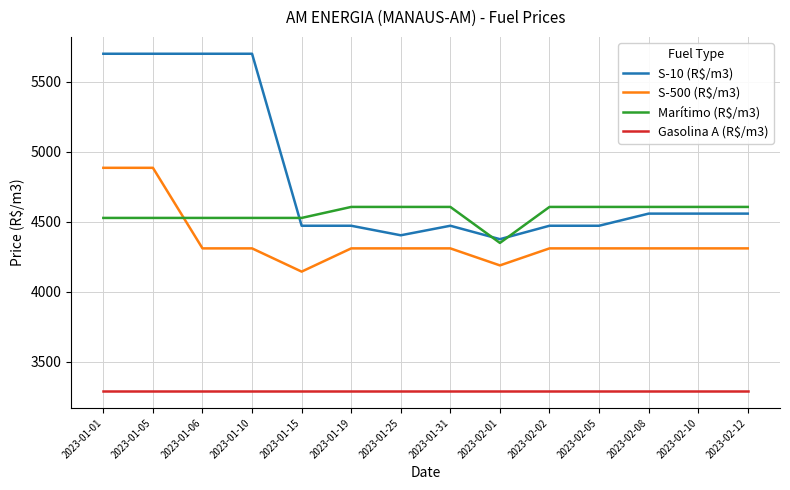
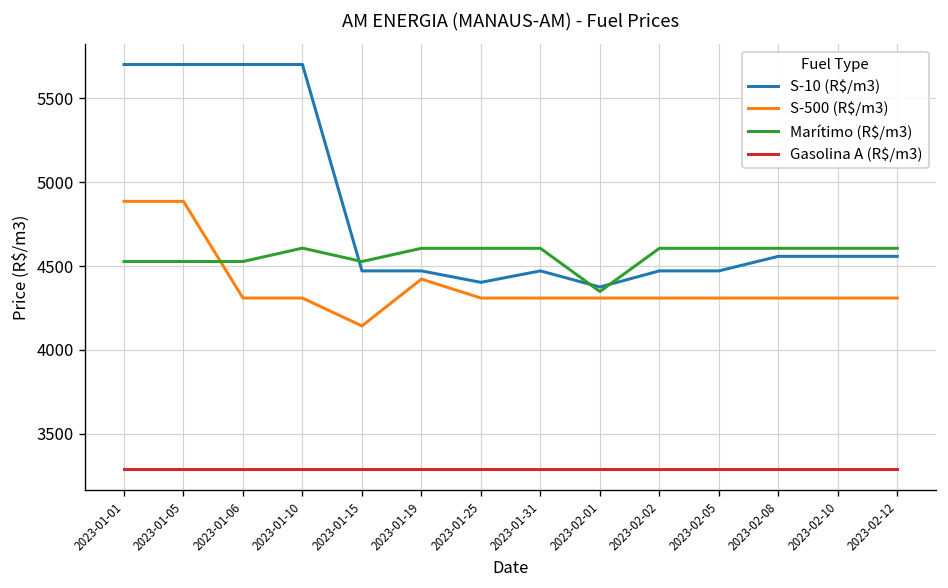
Marítimo (R$/m3), 2023-01-10: 4530 -> 4610
S-500 (R$/m3), 2023-01-19: 4310 -> 4420
S-500 (R$/m3), 2023-02-01: 4190 -> 4310
